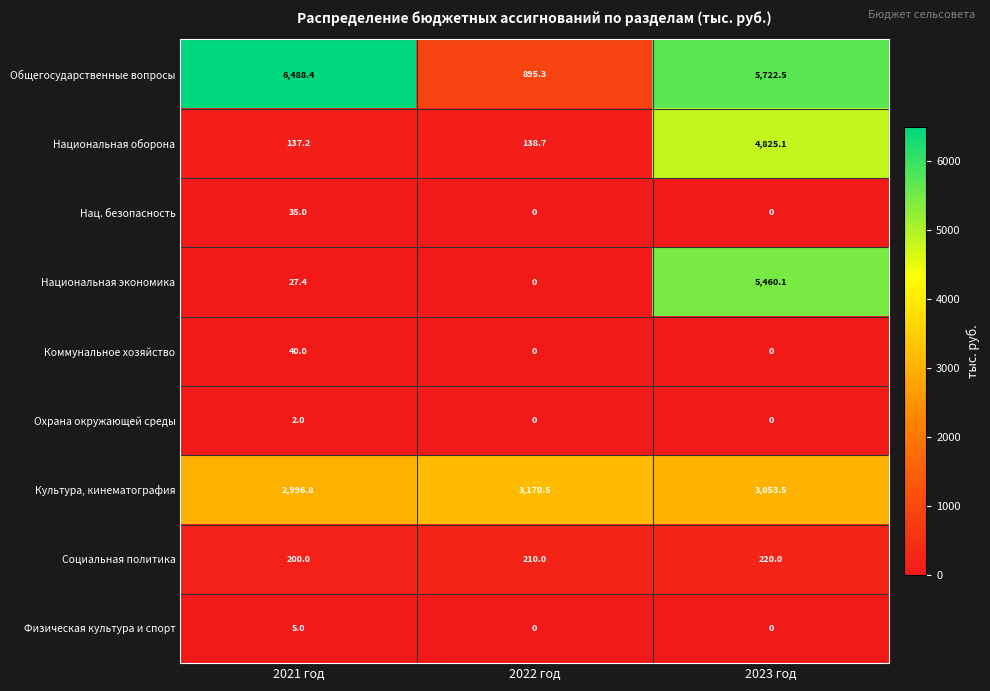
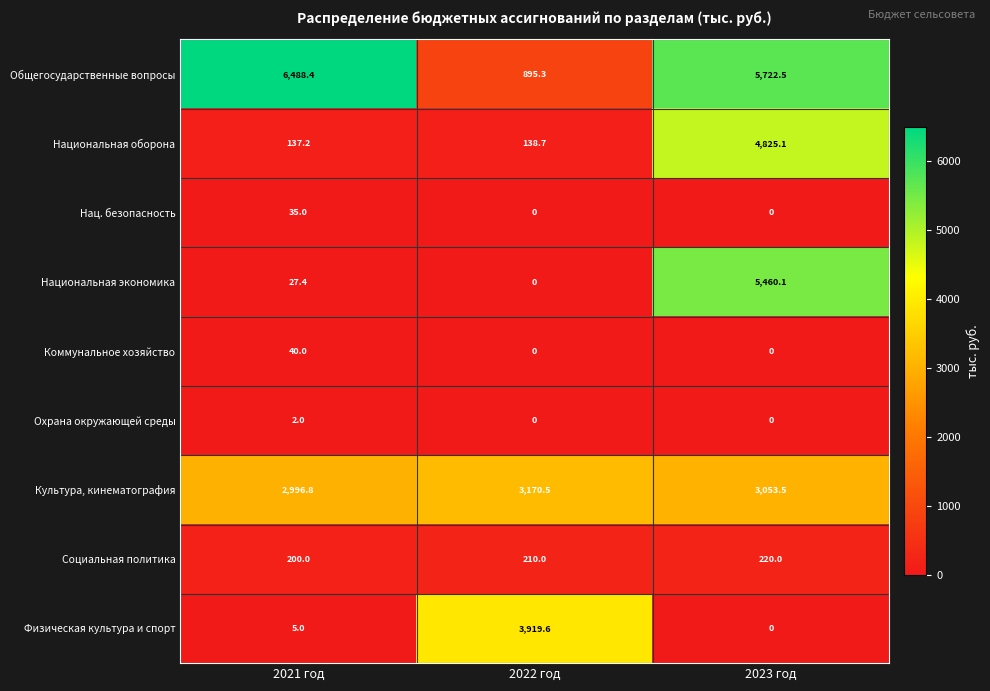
Физическая культура и спорт, 2022 год: 0 -> 3,919.6
